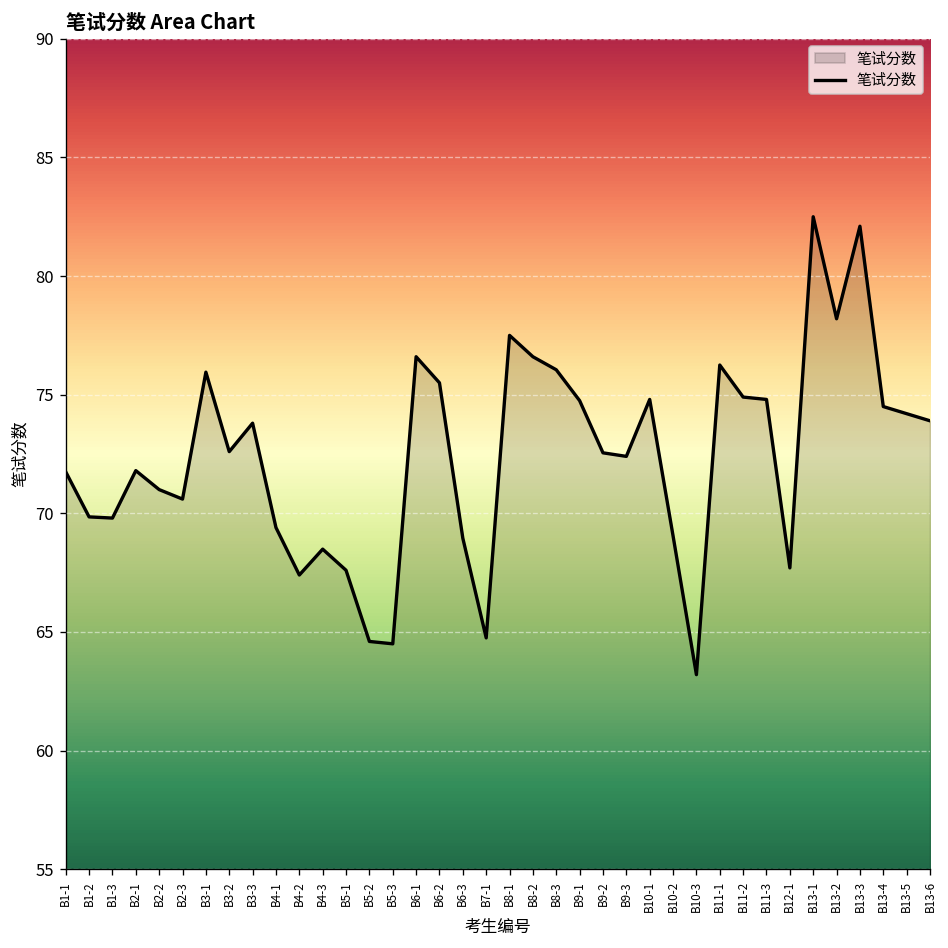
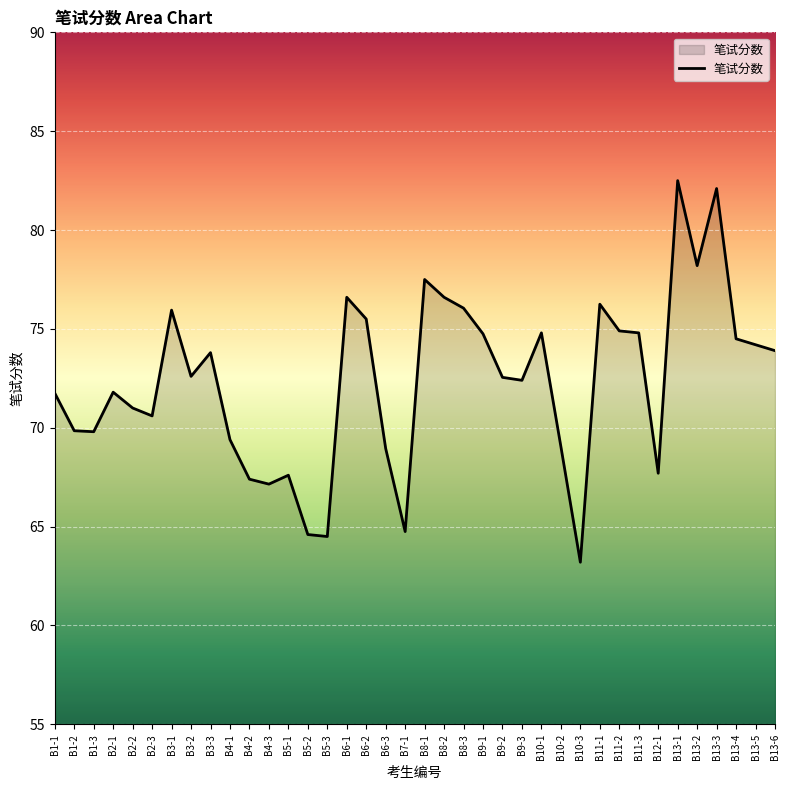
B4-3: 68.5 -> 67.2
